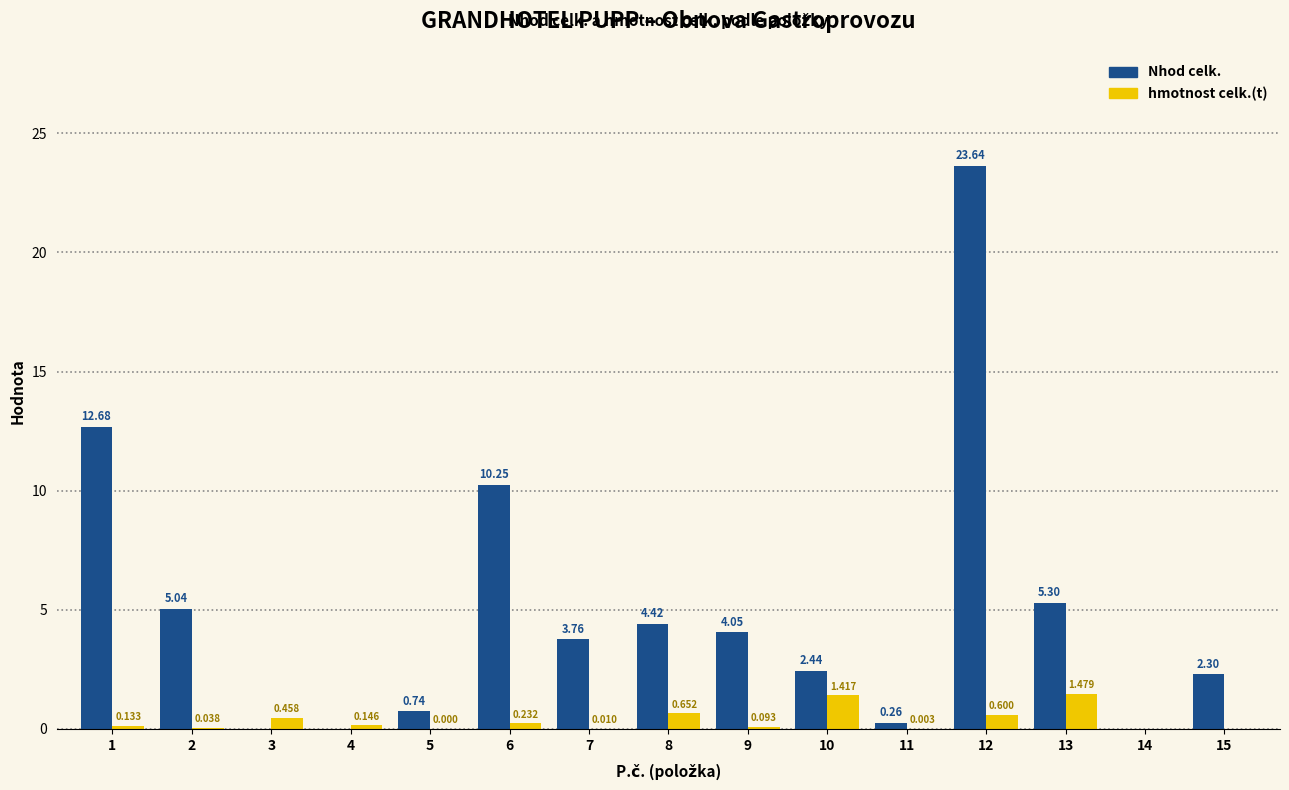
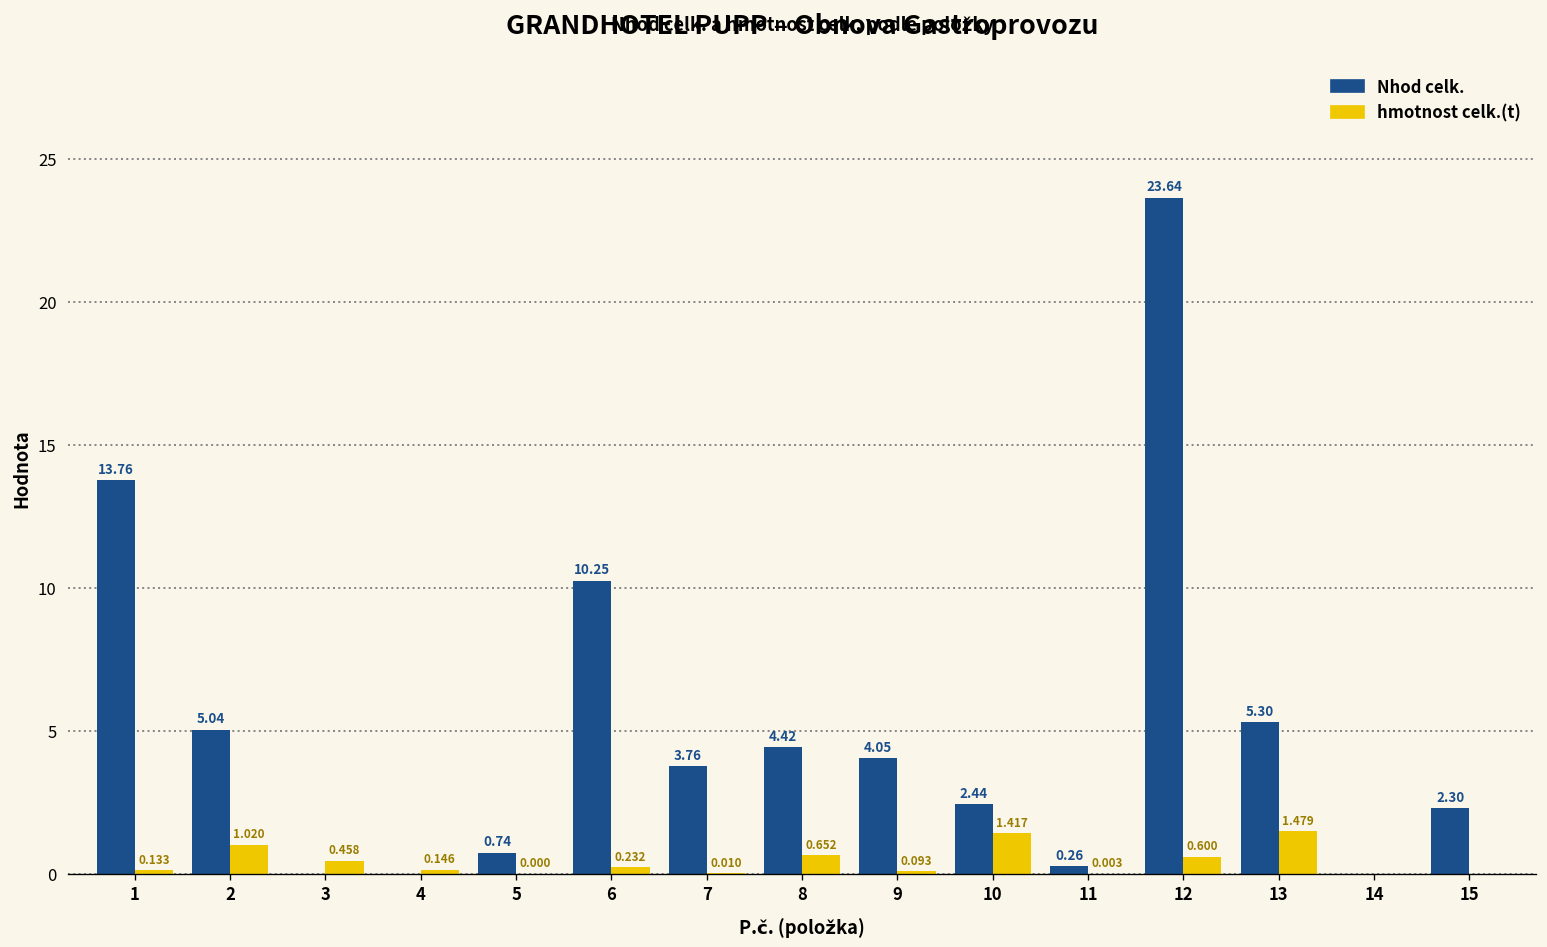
Nhod celk., 1: 12.68 -> 13.76
hmotnost celk.(t), 2: 0.038 -> 1.020
